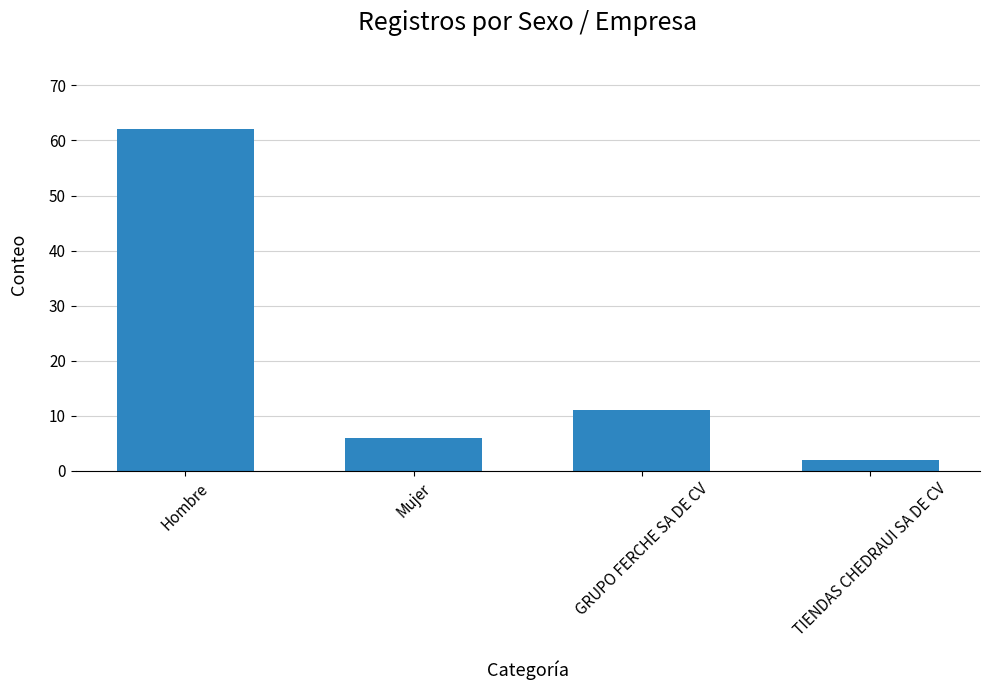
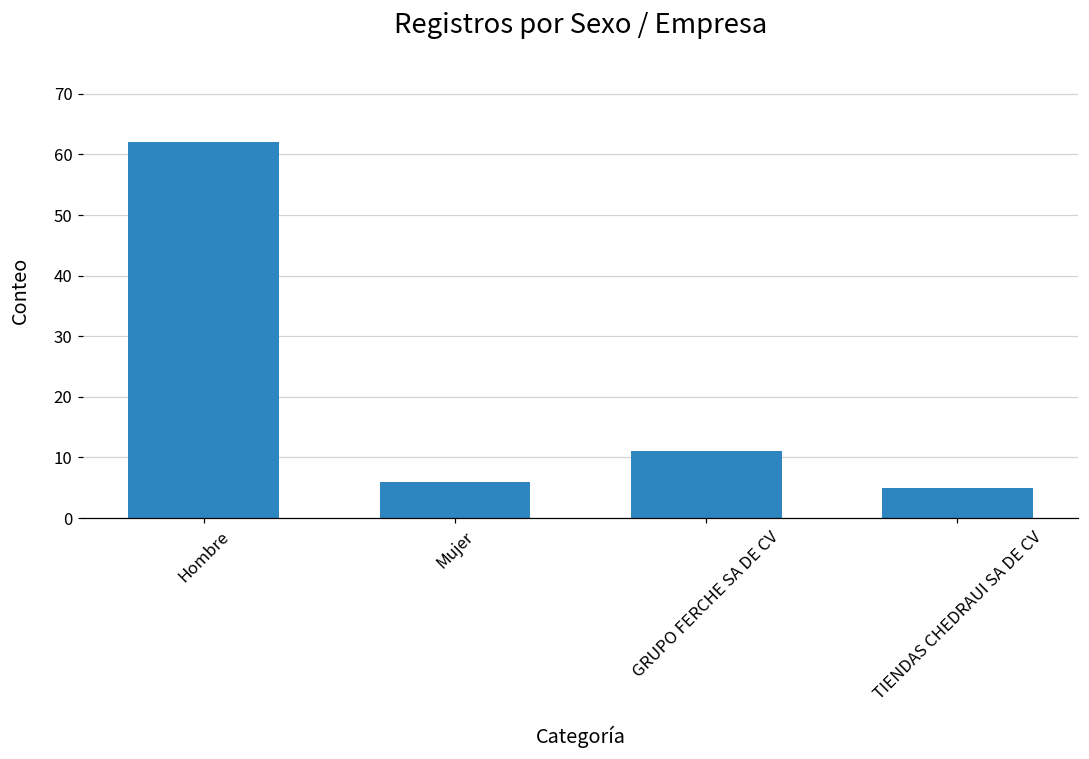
TIENDAS CHEDRAUI SA DE CV: 2 -> 5
